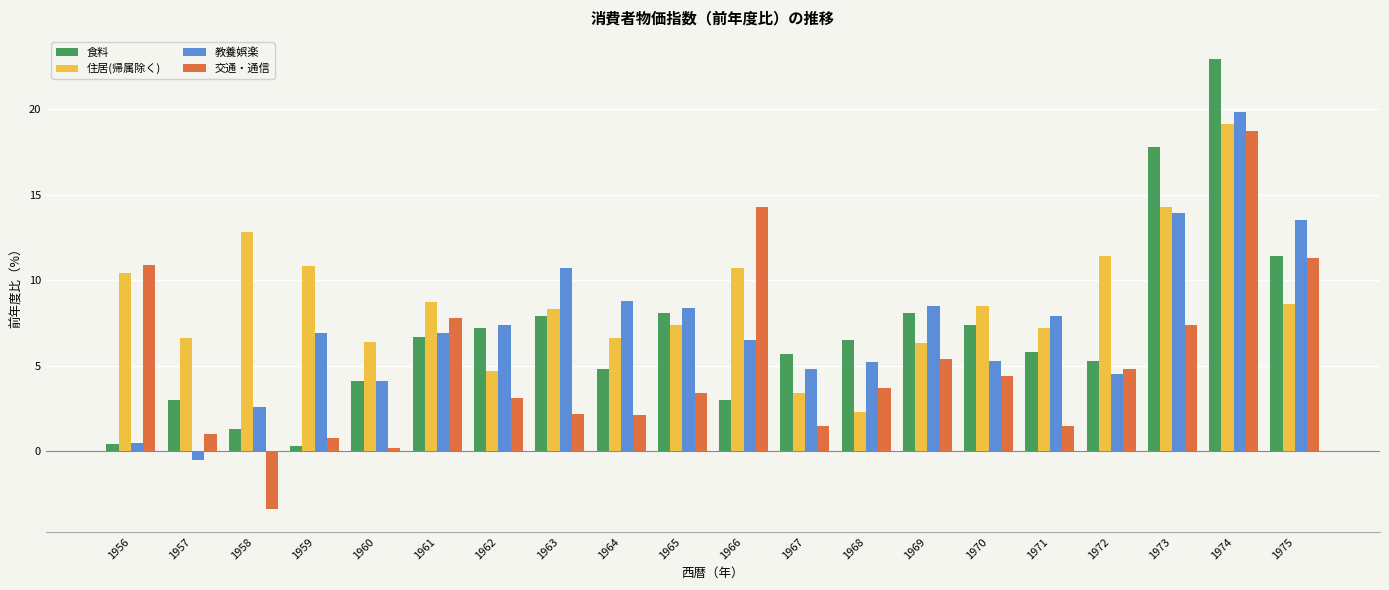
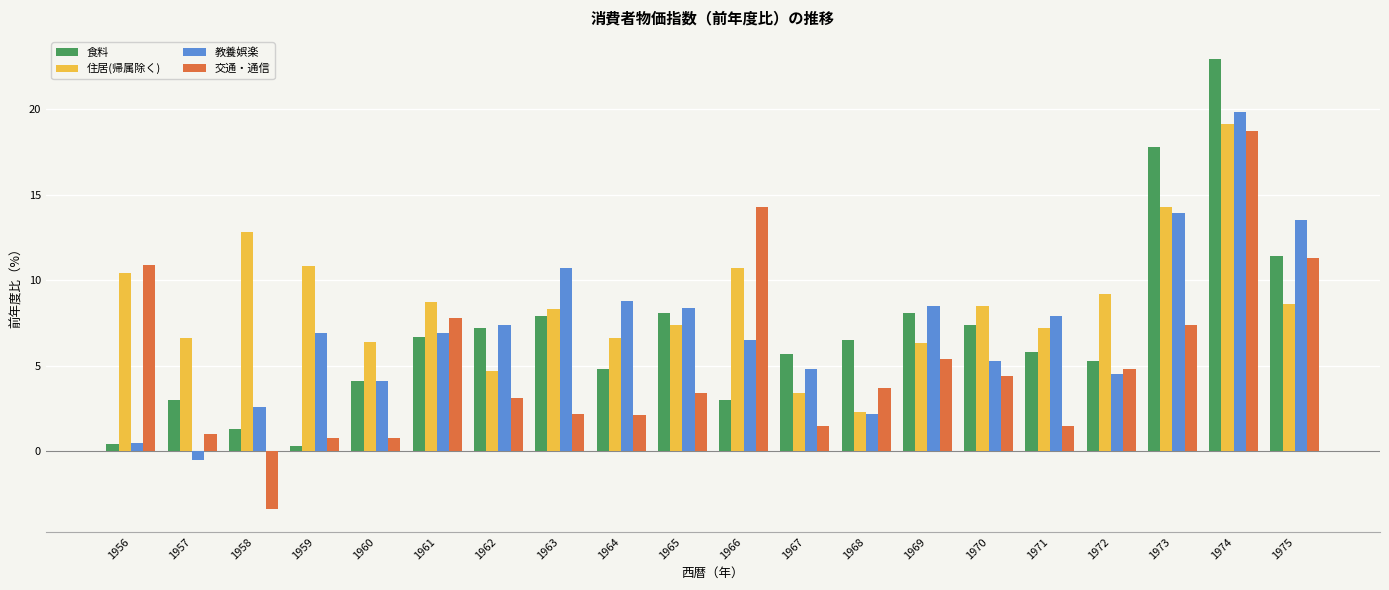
交通・通信, 1960: 0.2 -> 0.8
教養娯楽, 1968: 5.2 -> 2.2
住居(帰属除く), 1972: 11.4 -> 9.2
